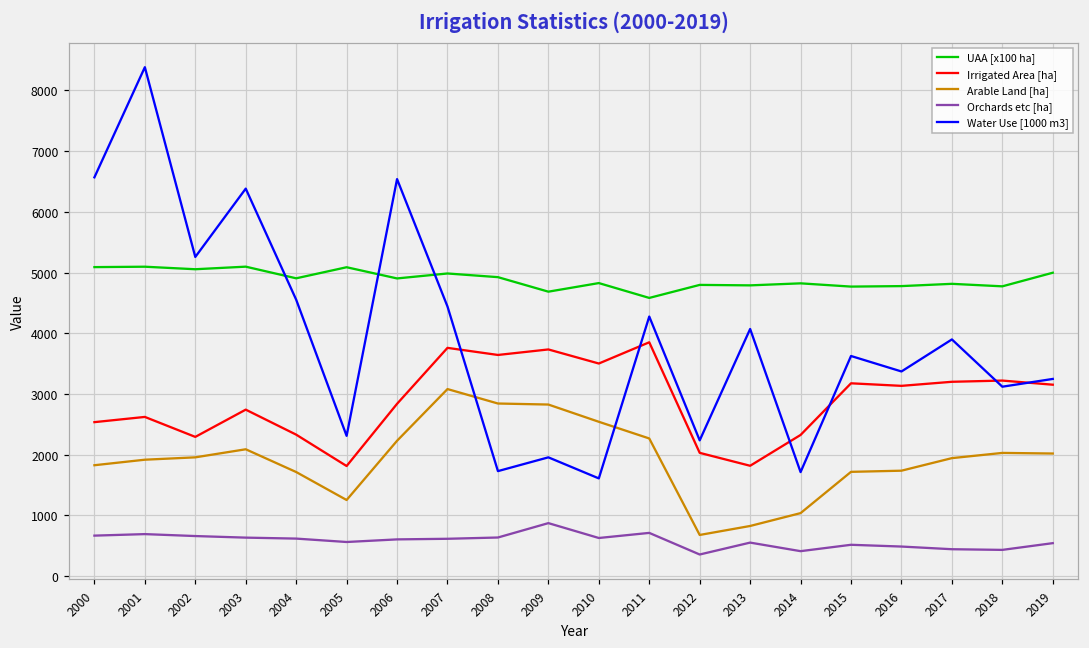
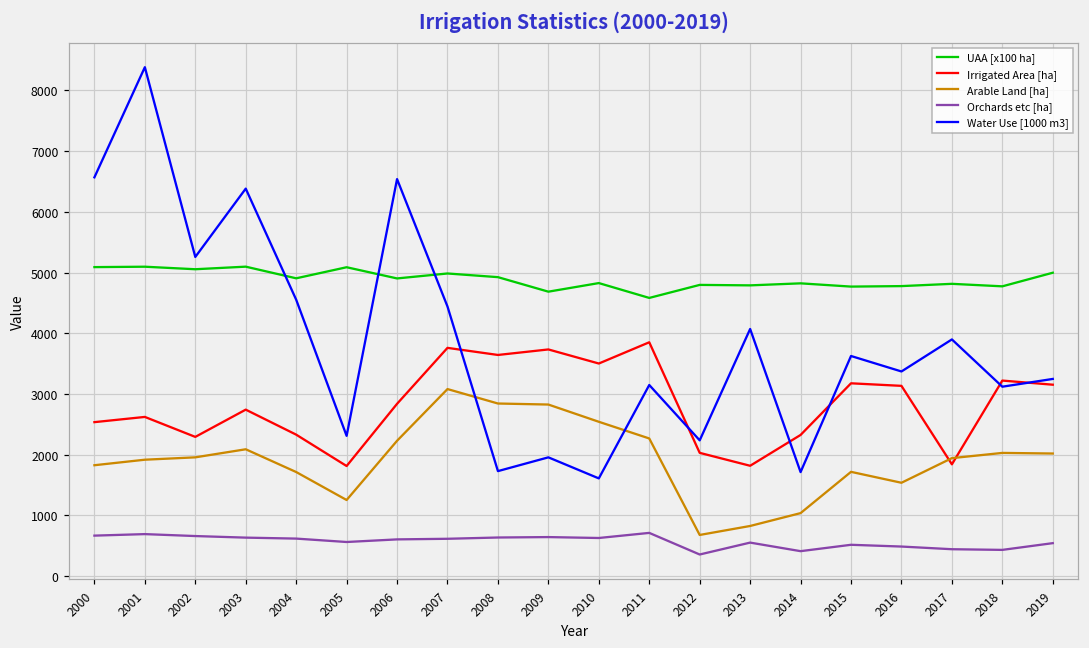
Orchards etc [ha], 2009: 900 -> 600
Water Use [1000 m3], 2011: 4300 -> 3100
Arable Land [ha], 2016: 1700 -> 1500
Irrigated Area [ha], 2017: 3200 -> 1800
